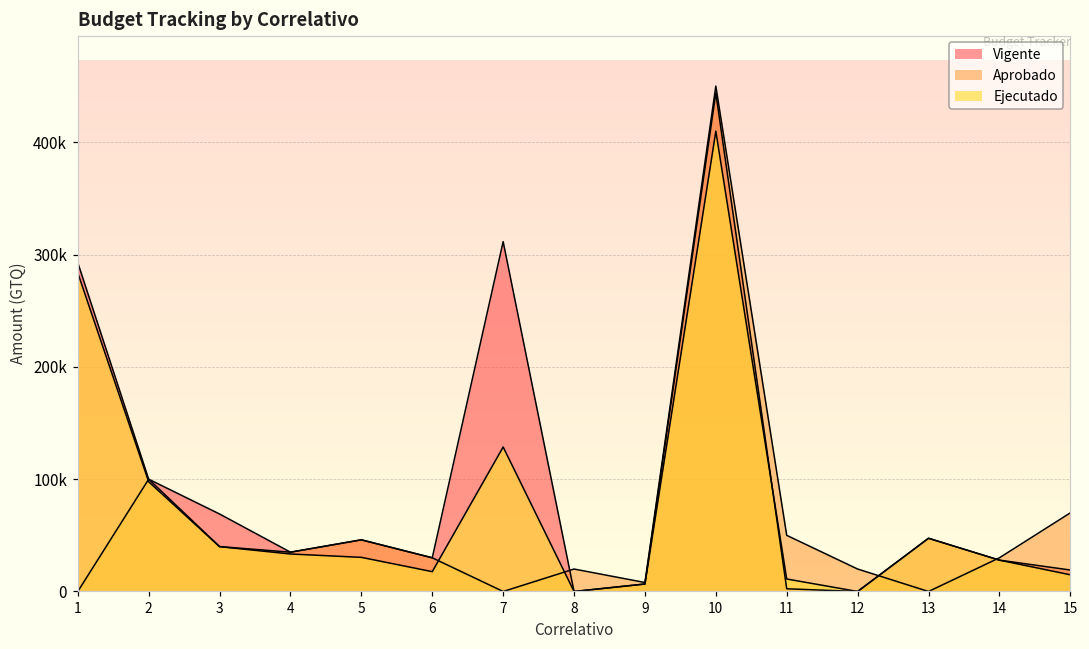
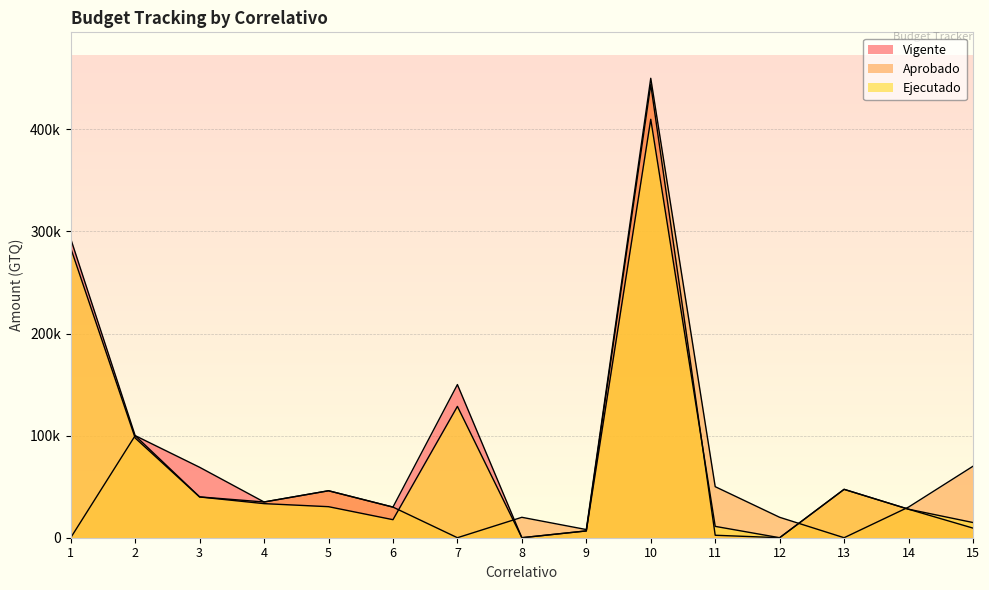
Vigente, 7: 312000 -> 150000
Vigente, 15: 19000 -> 9000
